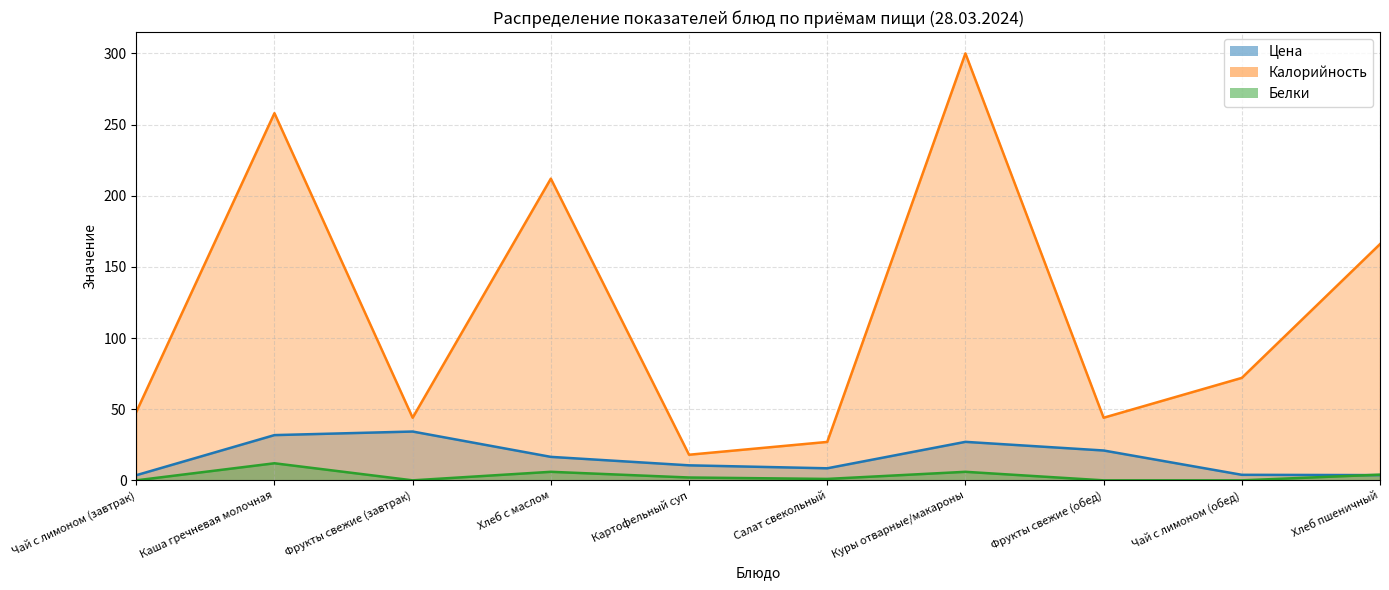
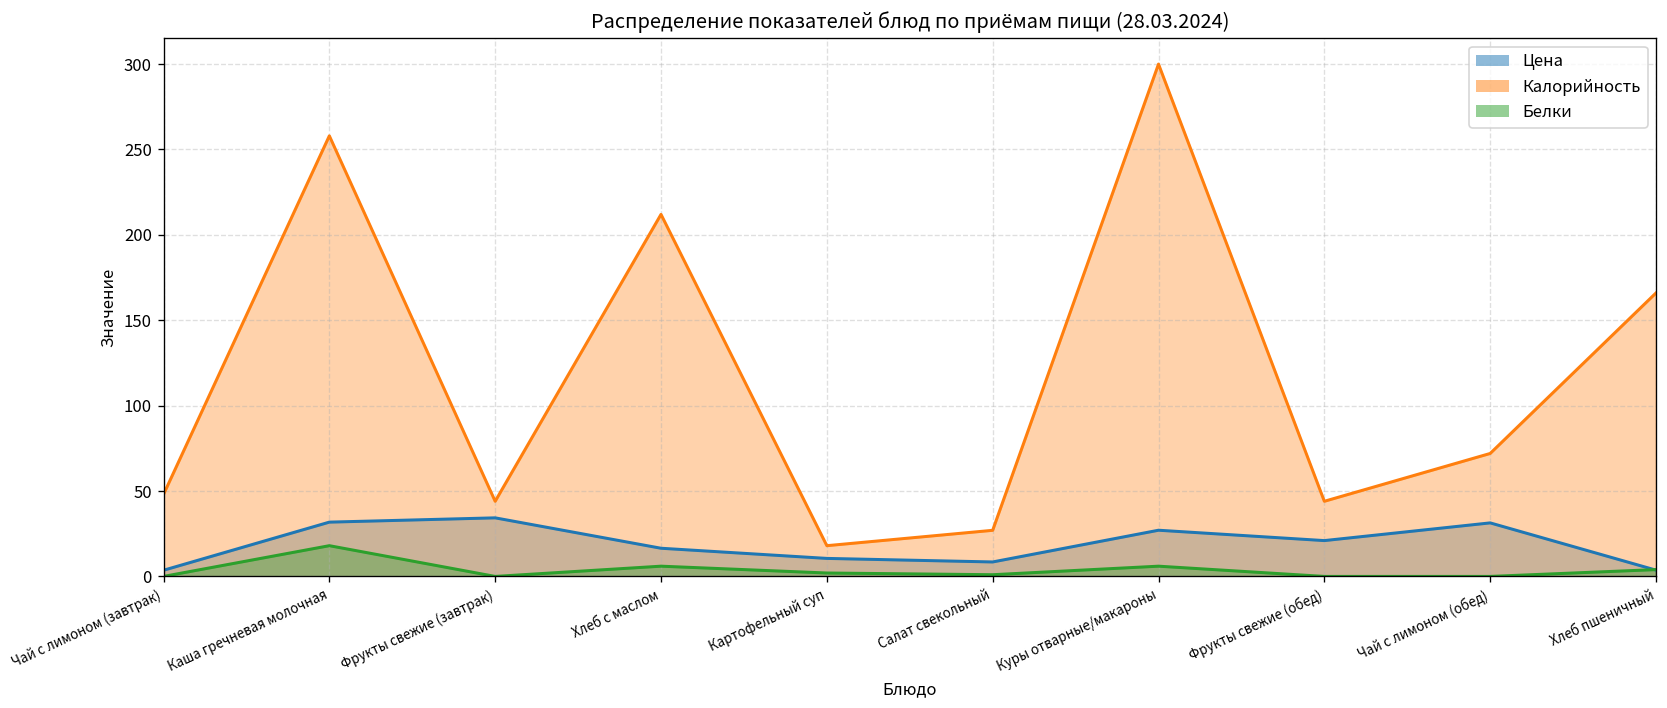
Белки, Каша гречневая молочная: 12 -> 18
Цена, Чай с лимоном (обед): 4 -> 31
